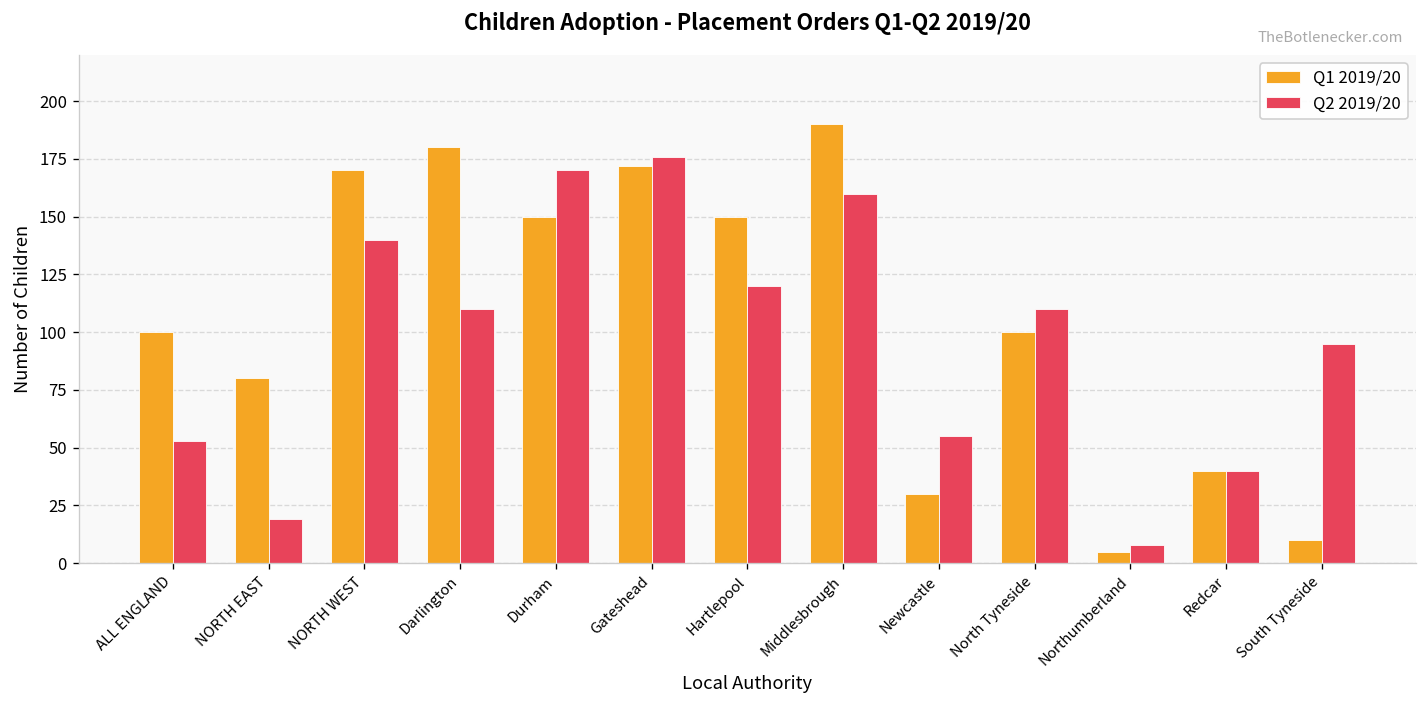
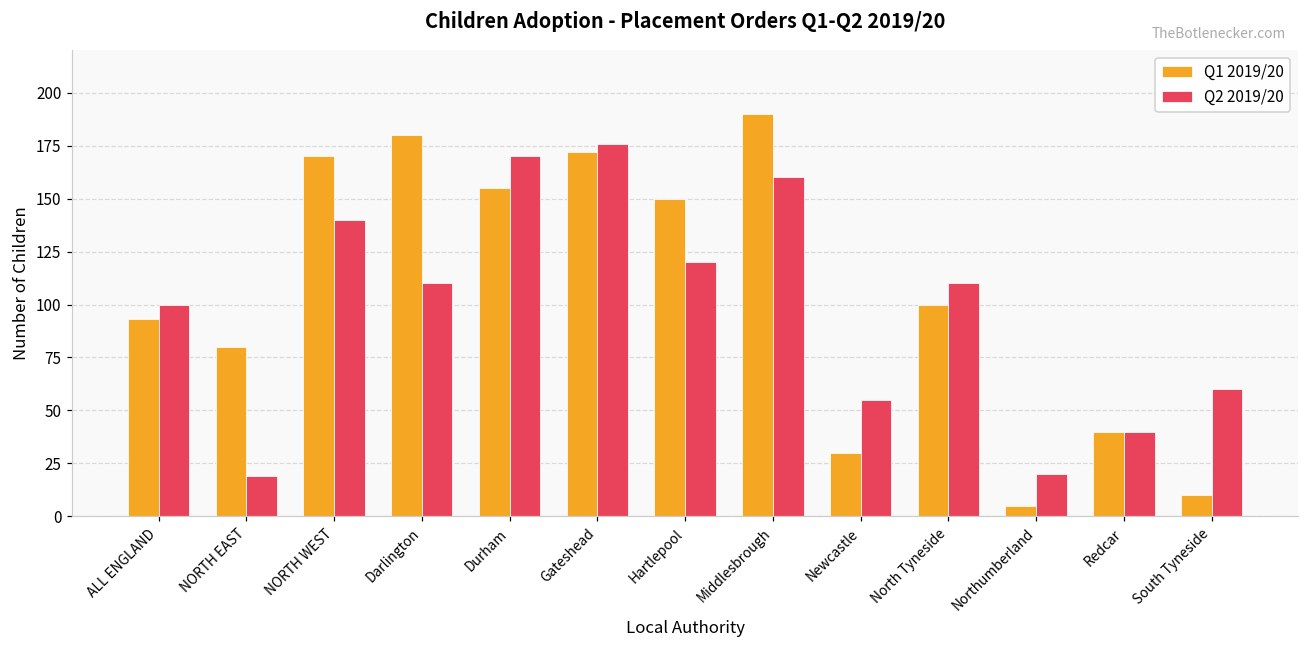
Q1 2019/20, ALL ENGLAND: 100 -> 93
Q2 2019/20, ALL ENGLAND: 53 -> 100
Q1 2019/20, Durham: 150 -> 155
Q2 2019/20, Northumberland: 8 -> 20
Q2 2019/20, South Tyneside: 95 -> 60
